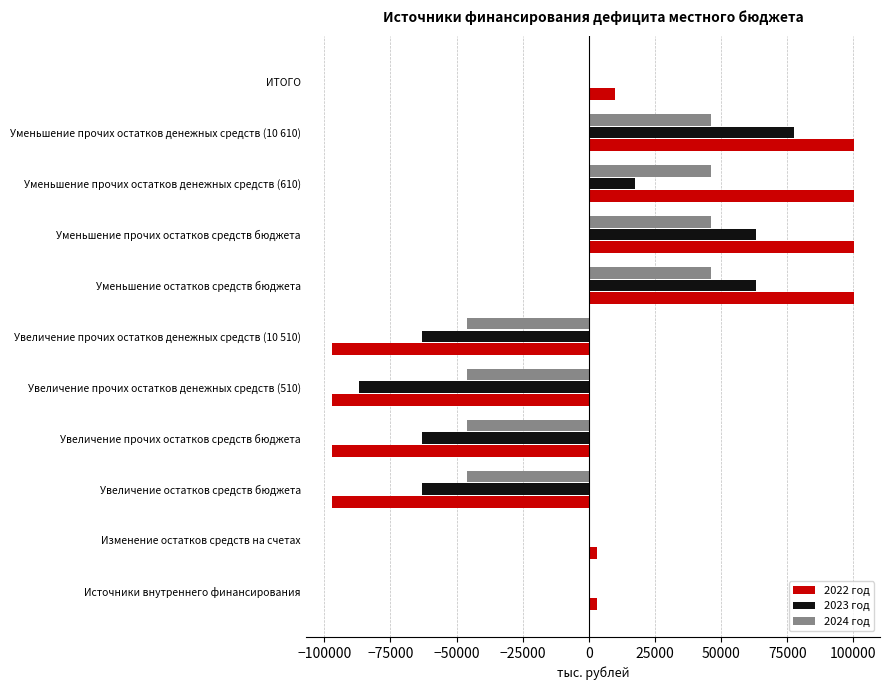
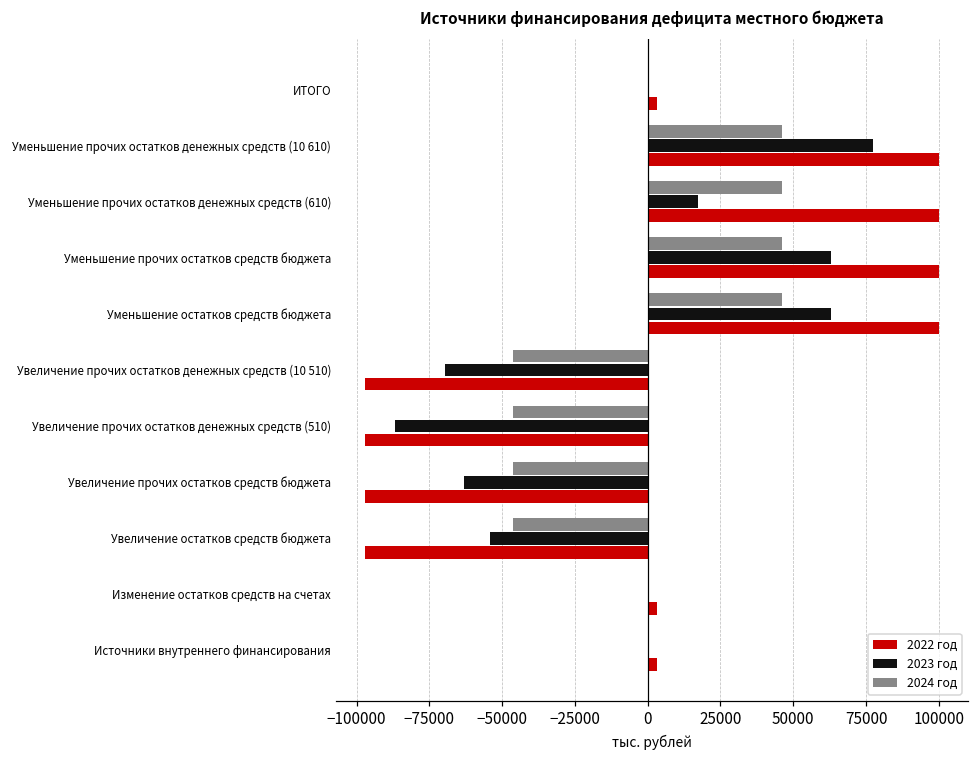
2022 год, ИТОГО: 10000 -> 3000
2023 год, Увеличение прочих остатков денежных средств (10 510): -63000 -> -70000
2023 год, Увеличение остатков средств бюджета: -63000 -> -54000
